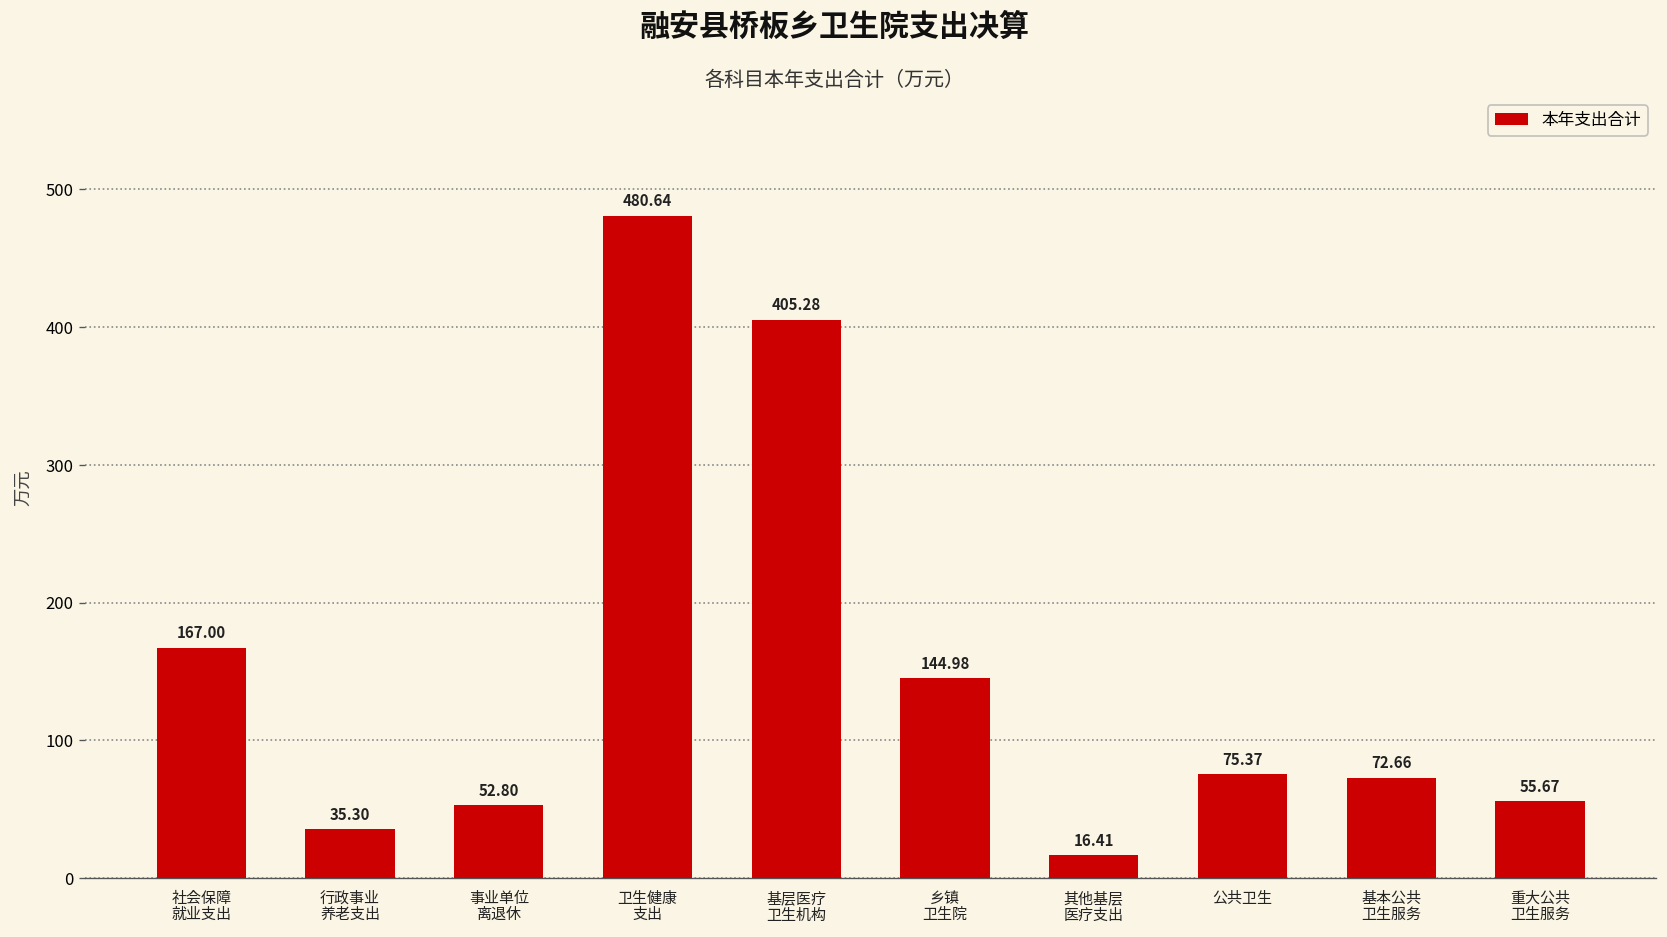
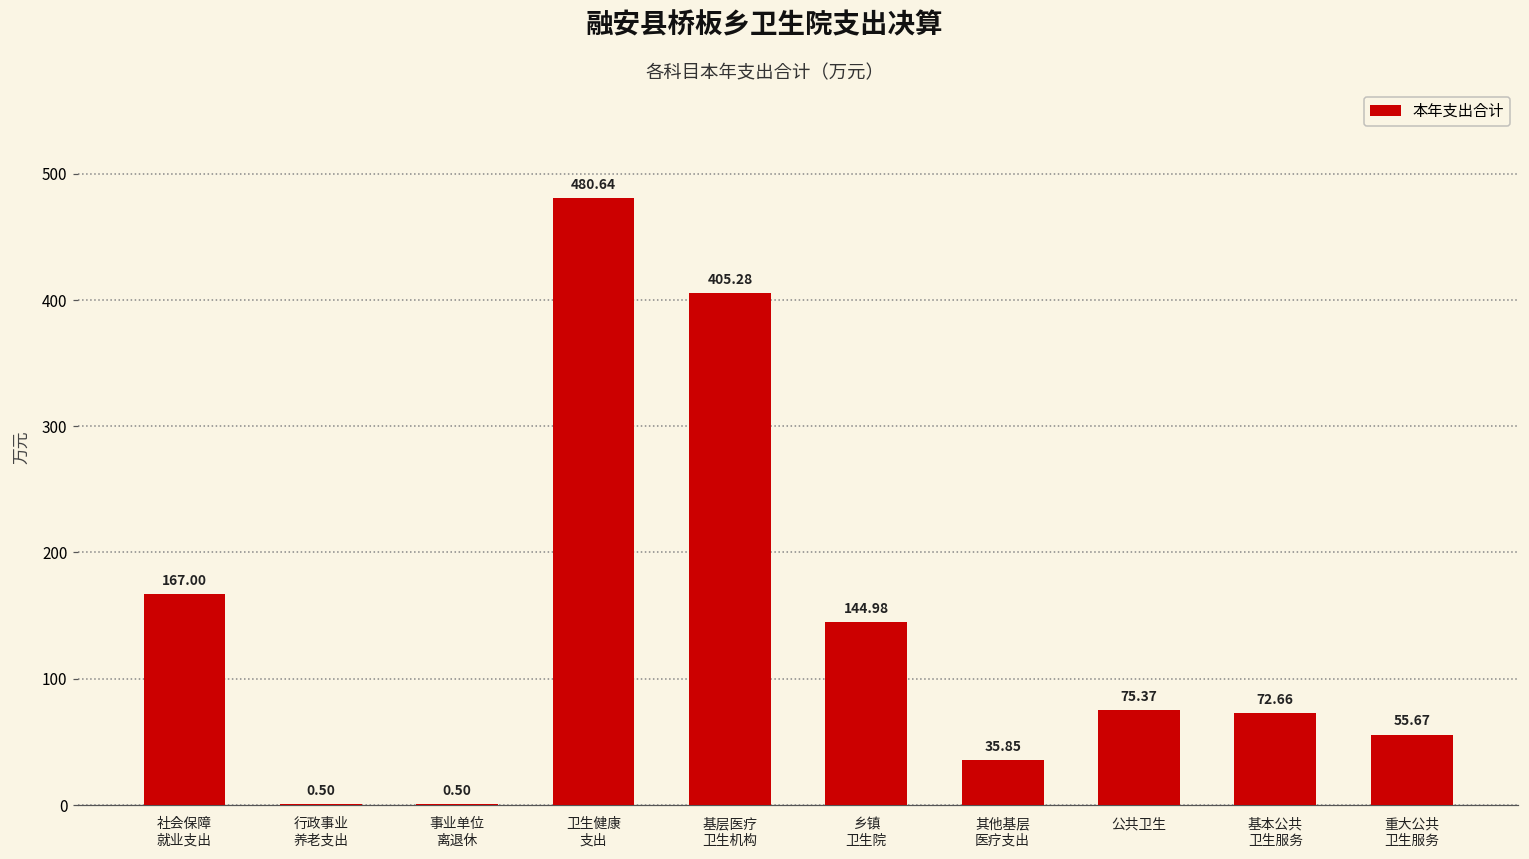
行政事业 养老支出: 35.30 -> 0.50
事业单位 离退休: 52.80 -> 0.50
其他基层 医疗支出: 16.41 -> 35.85
